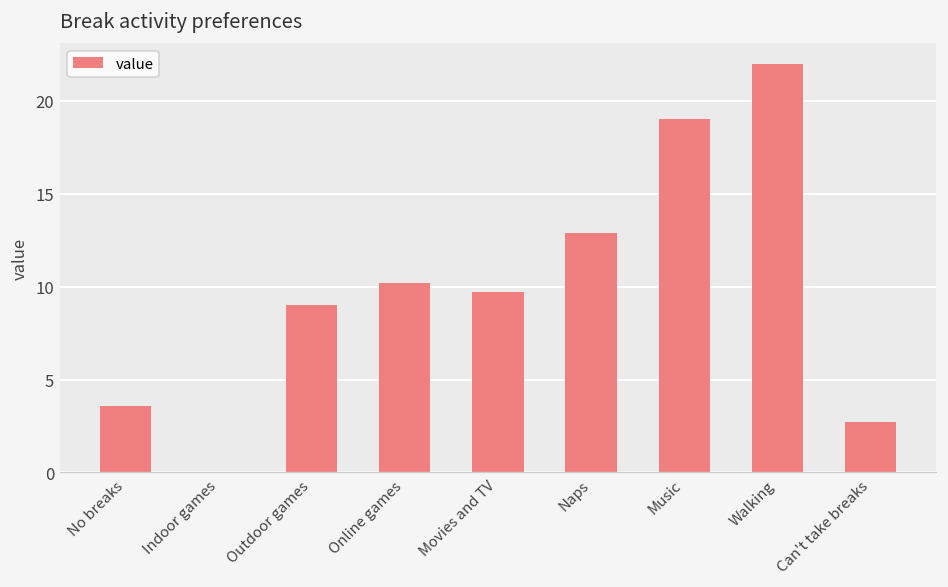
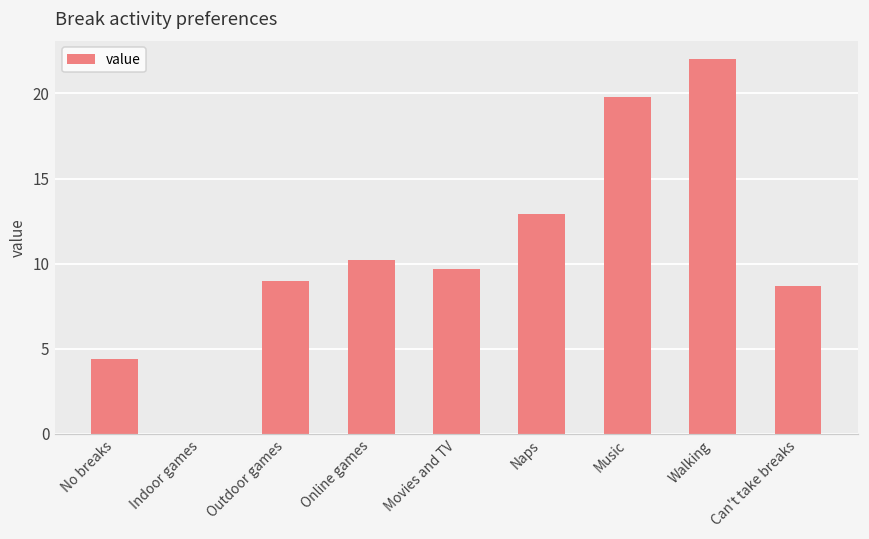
No breaks: 3.6 -> 4.4
Music: 19.0 -> 19.8
Can't take breaks: 2.7 -> 8.7
